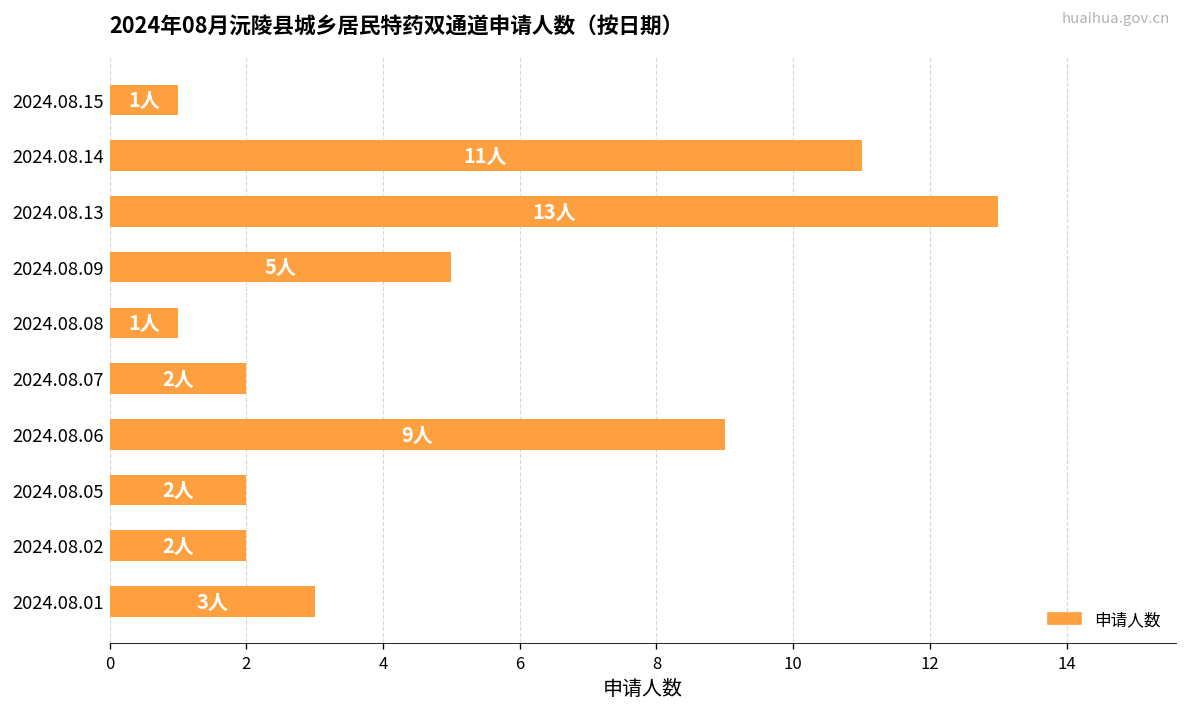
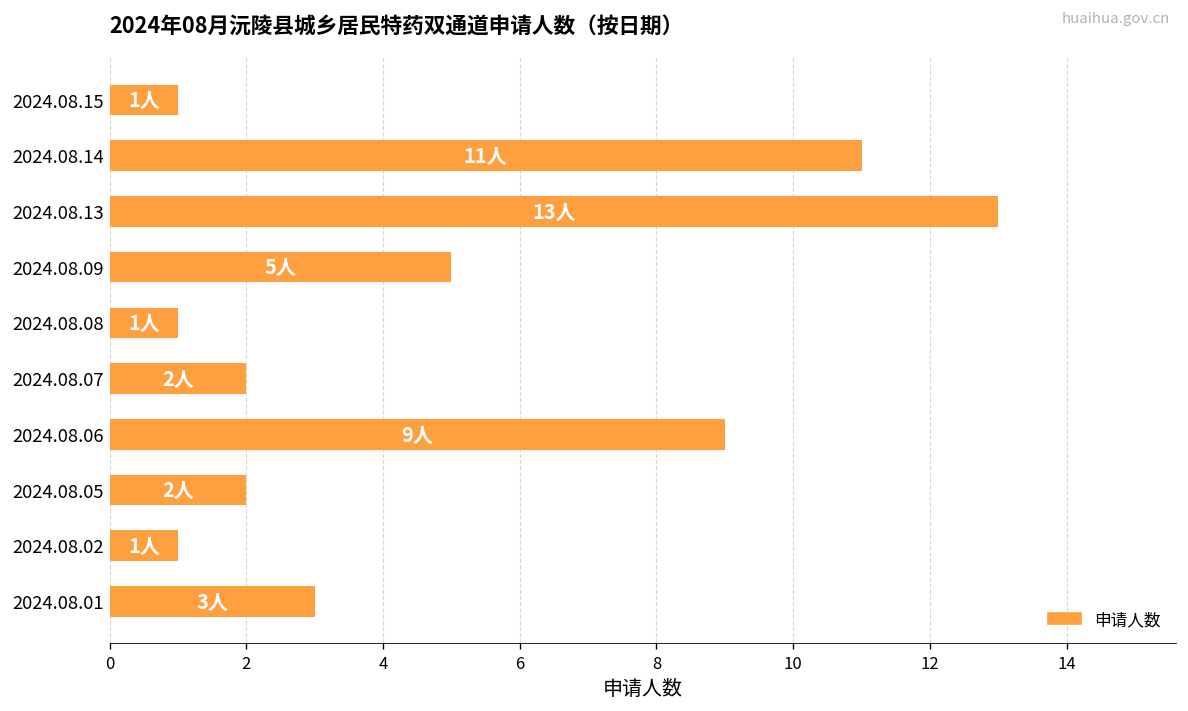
2024.08.02: 2人 -> 1人
